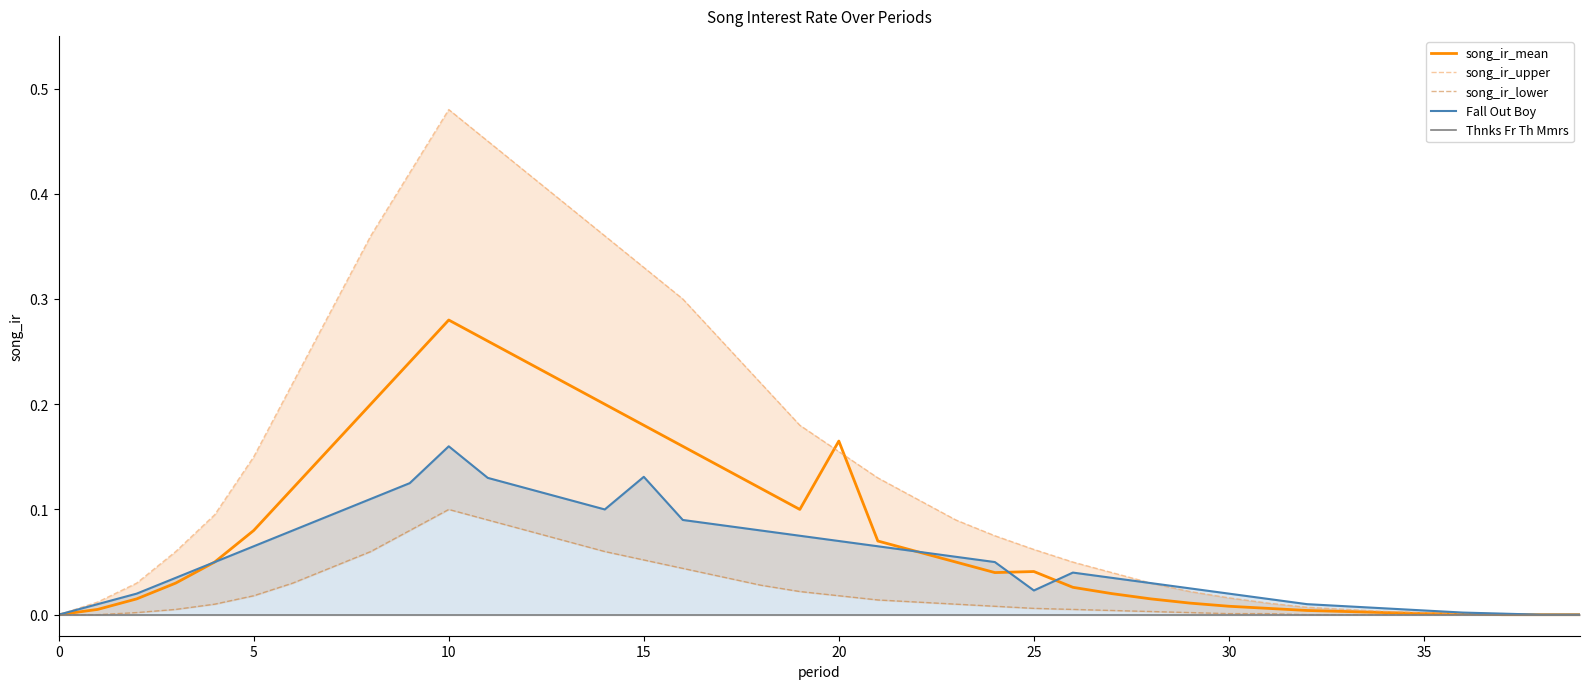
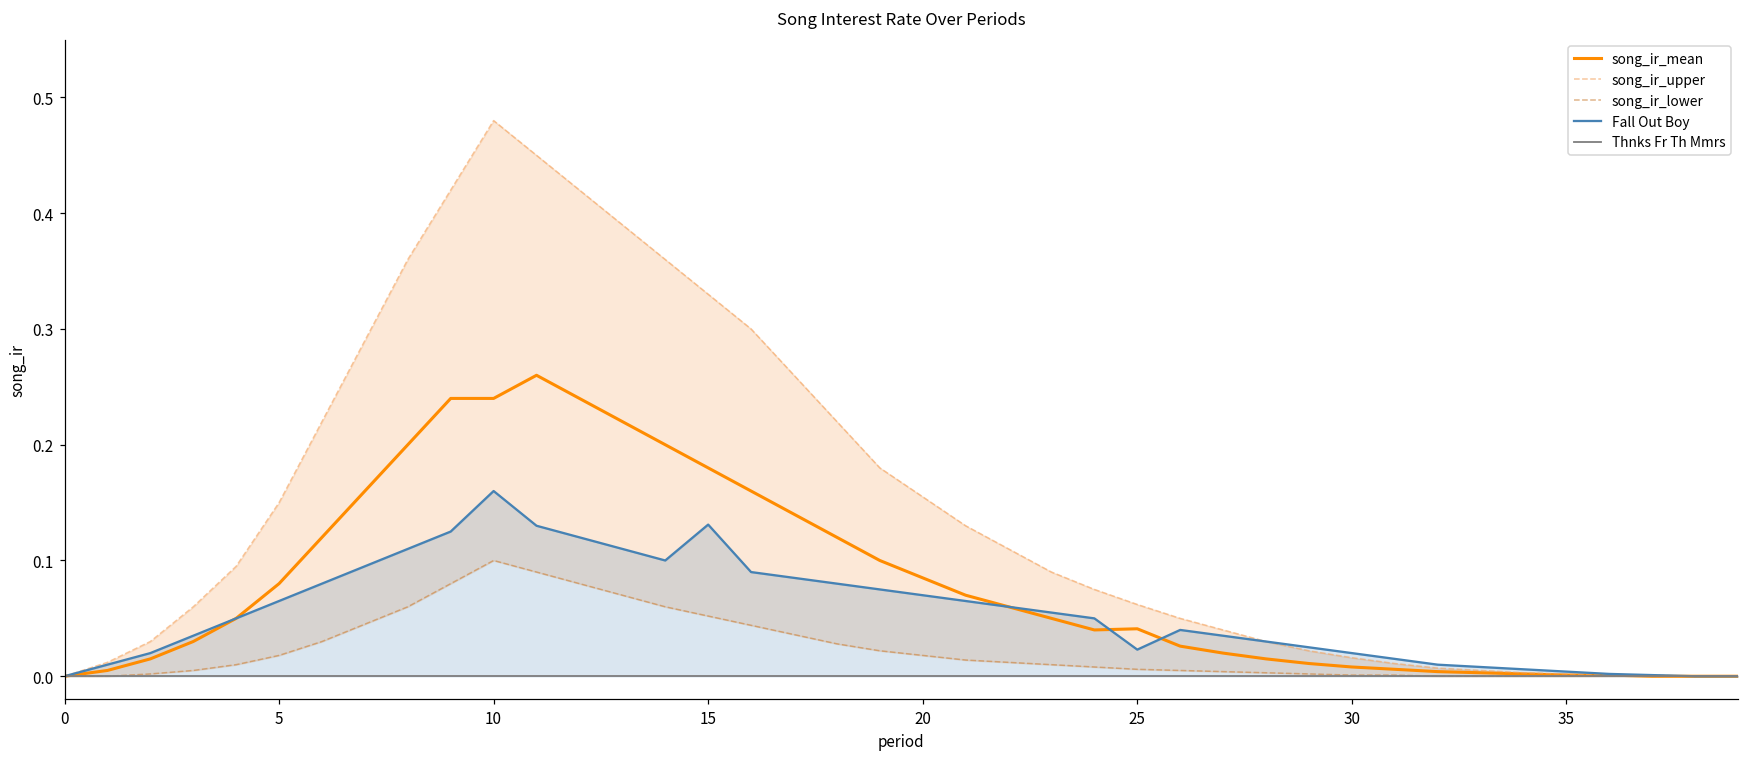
song_ir_mean, 10: 0.28 -> 0.24
song_ir_mean, 20: 0.165 -> 0.085
